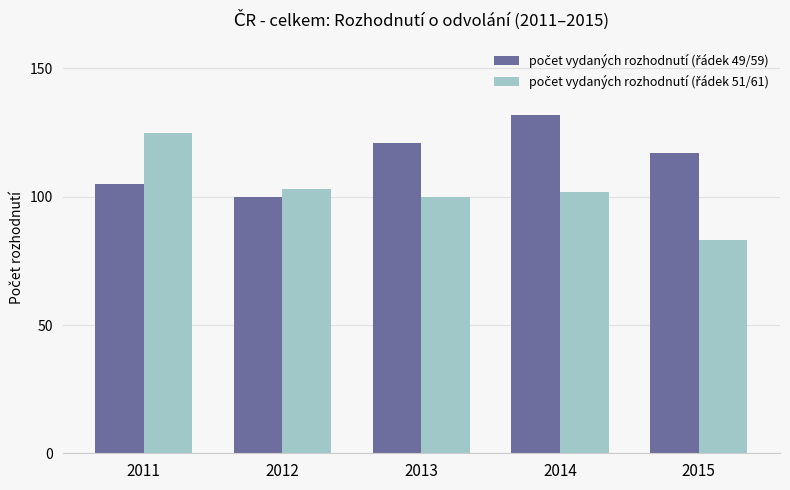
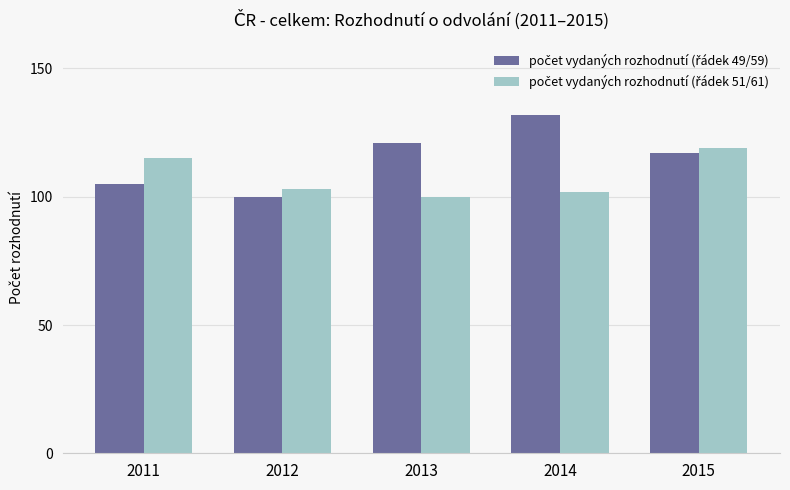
počet vydaných rozhodnutí (řádek 51/61), 2011: 125 -> 115
počet vydaných rozhodnutí (řádek 51/61), 2015: 83 -> 119
